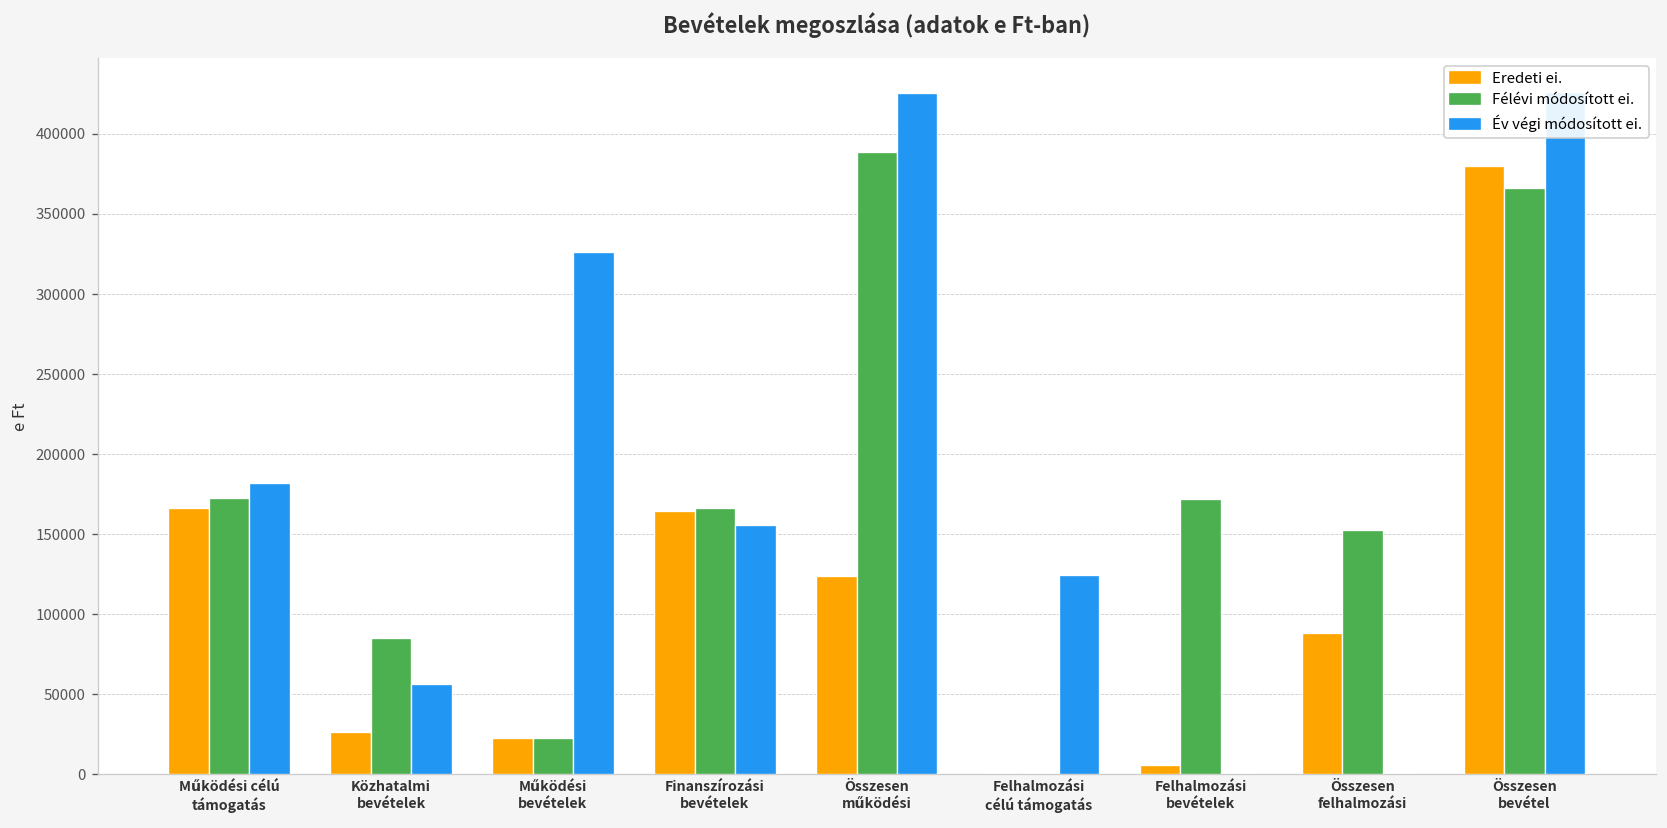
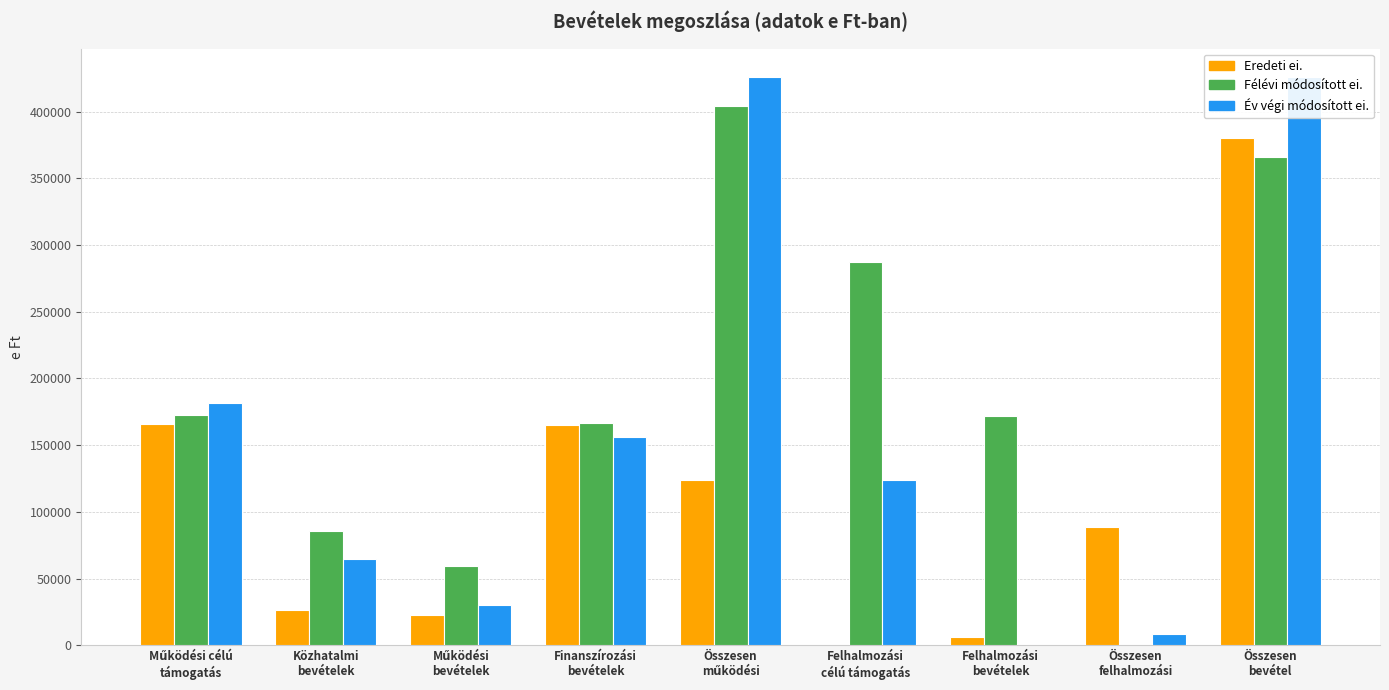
Év végi módosított ei., Közhatalmi bevételek: 57000 -> 65000
Félévi módosított ei., Működési bevételek: 23000 -> 60000
Év végi módosított ei., Működési bevételek: 326000 -> 31000
Félévi módosított ei., Összesen működési: 389000 -> 404000
Félévi módosított ei., Felhalmozási célú támogatás: 0 -> 287000
Félévi módosított ei., Összesen felhalmozási: 153000 -> 0
Év végi módosított ei., Összesen felhalmozási: 0 -> 8000
